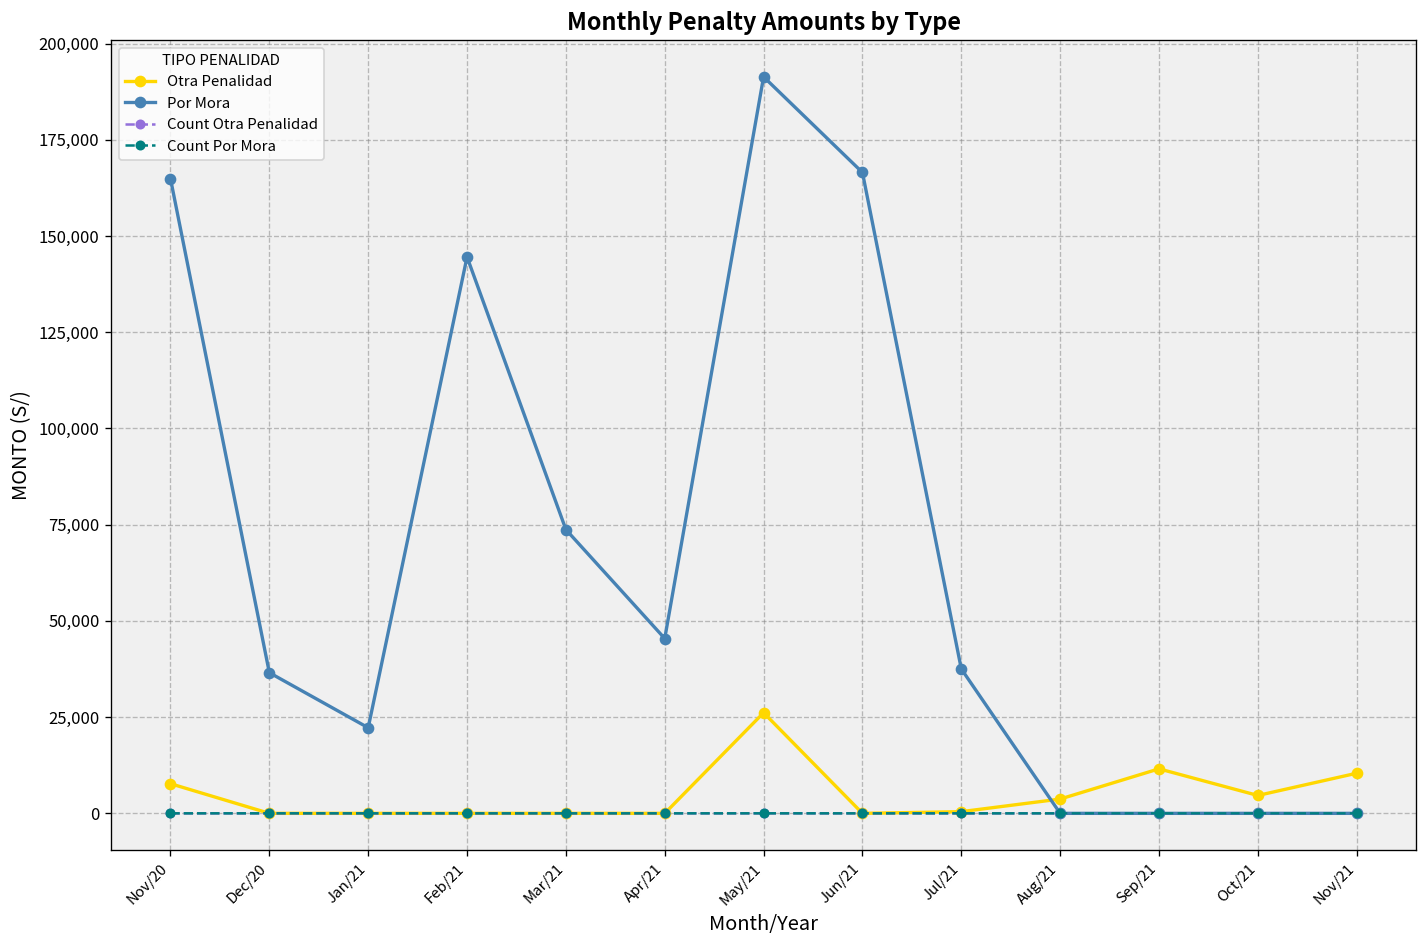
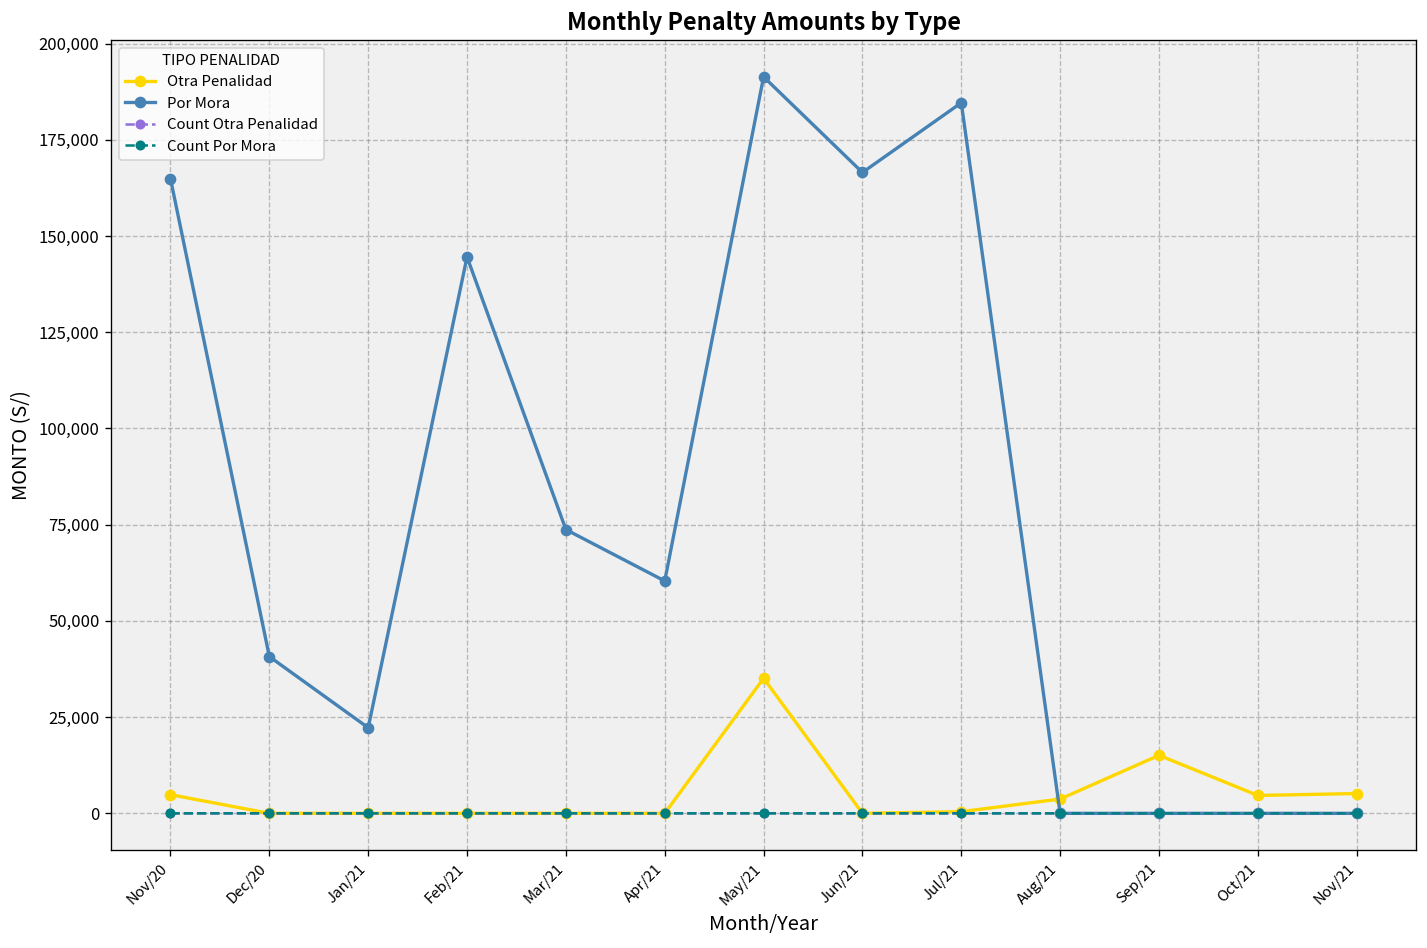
Otra Penalidad, Nov/20: 8,000 -> 5,000
Por Mora, Dec/20: 37,000 -> 41,000
Por Mora, Apr/21: 45,000 -> 60,000
Otra Penalidad, May/21: 26,000 -> 35,000
Por Mora, Jul/21: 38,000 -> 185,000
Otra Penalidad, Sep/21: 12,000 -> 15,000
Otra Penalidad, Nov/21: 10,000 -> 5,000
